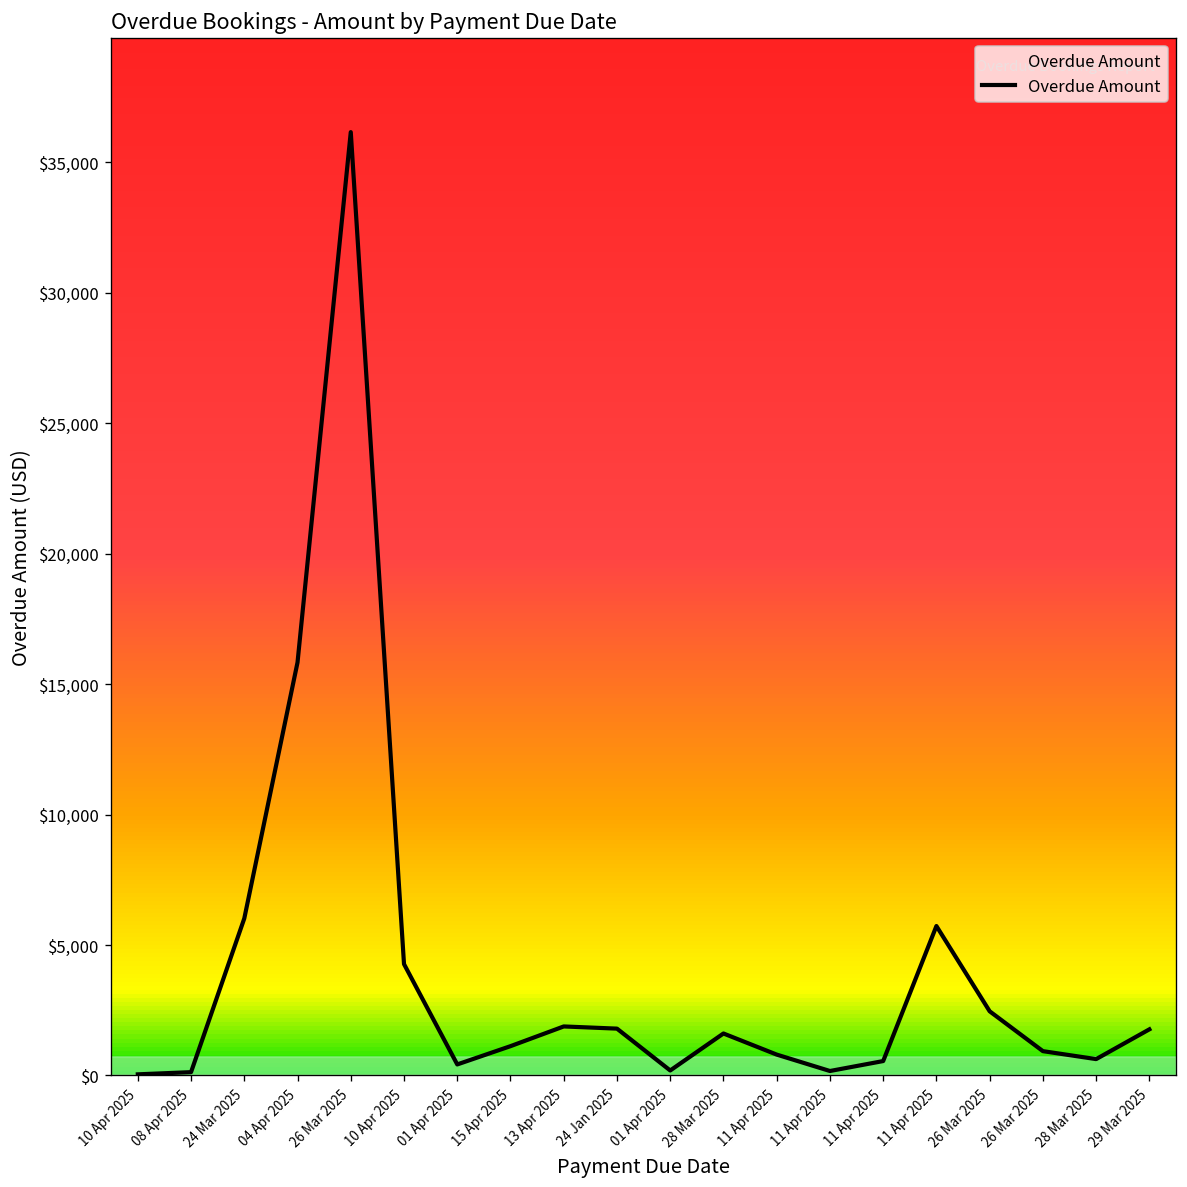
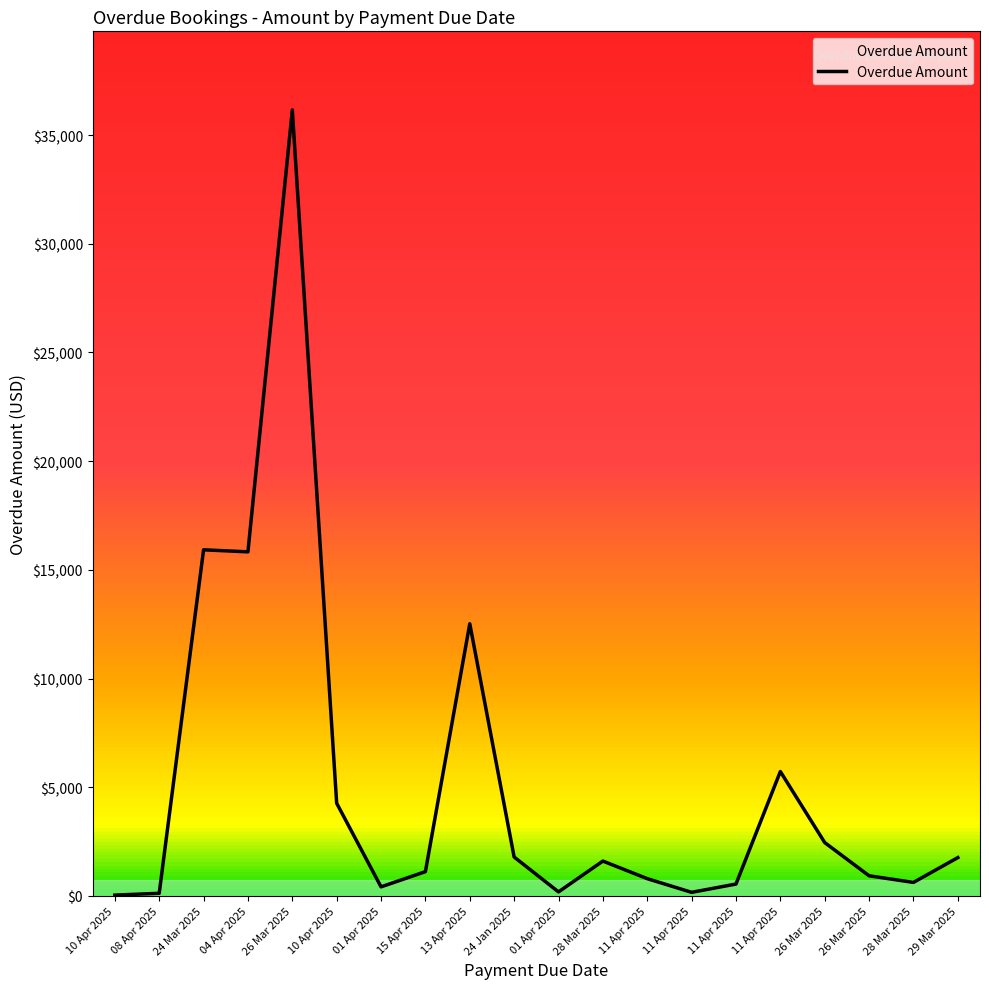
24 Mar 2025: $6,000 -> $15,900
13 Apr 2025: $1,900 -> $12,500
